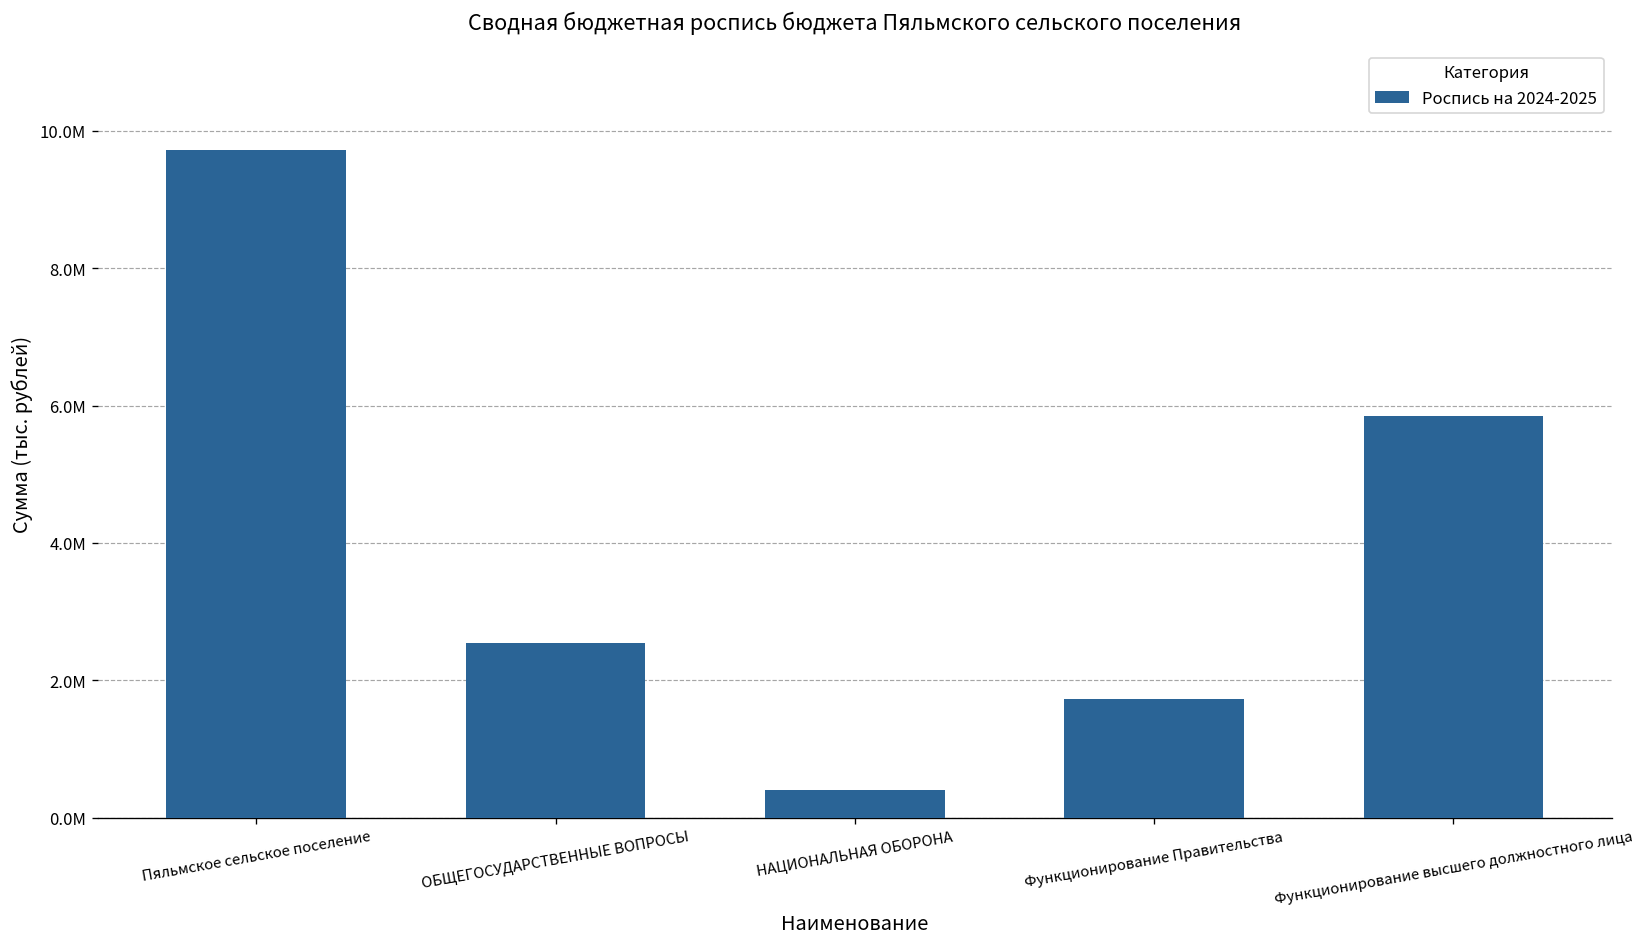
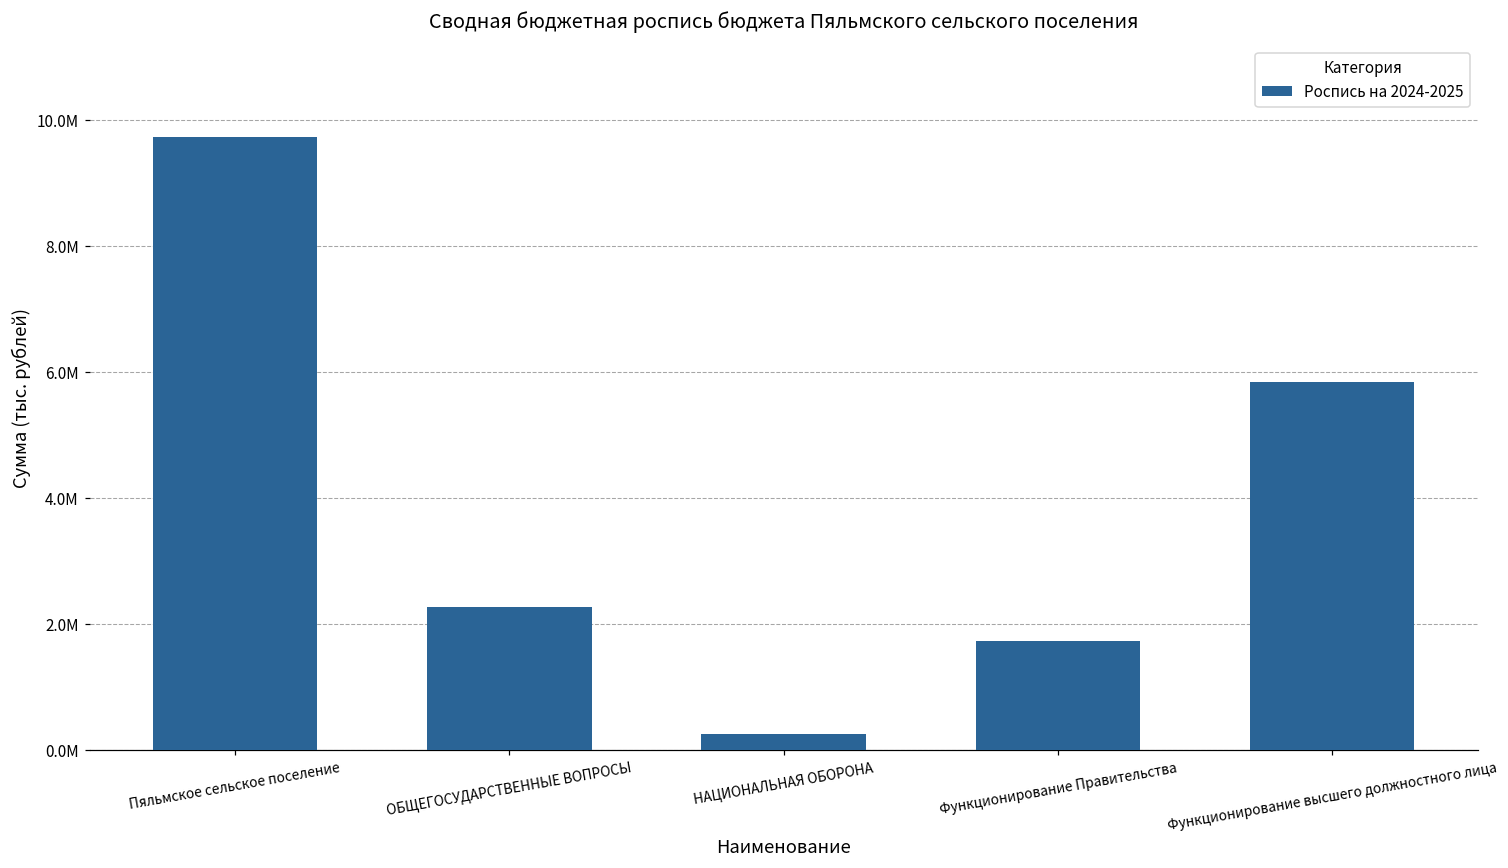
ОБЩЕГОСУДАРСТВЕННЫЕ ВОПРОСЫ: 2500000 -> 2300000
НАЦИОНАЛЬНАЯ ОБОРОНА: 400000 -> 300000
